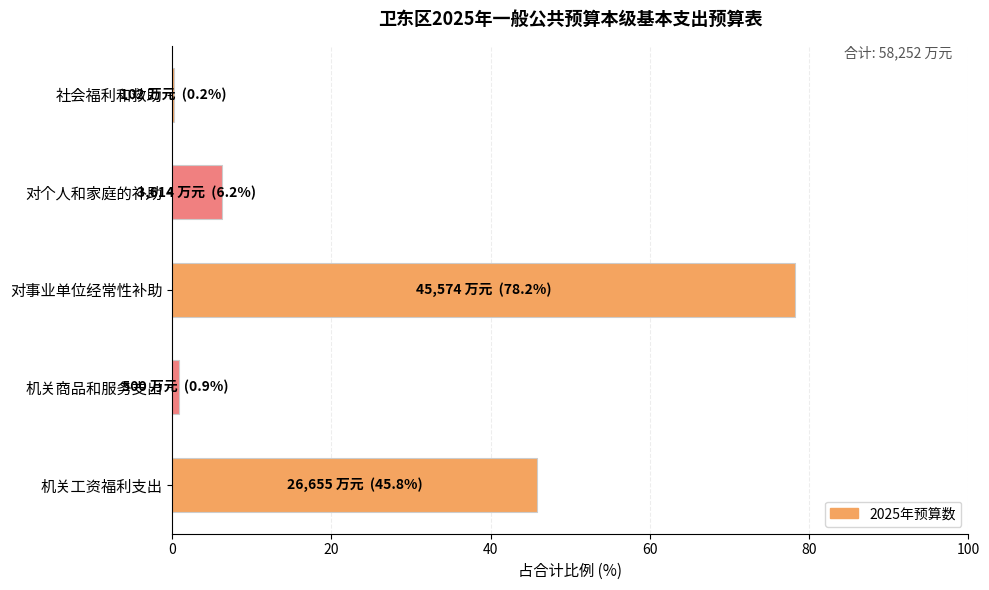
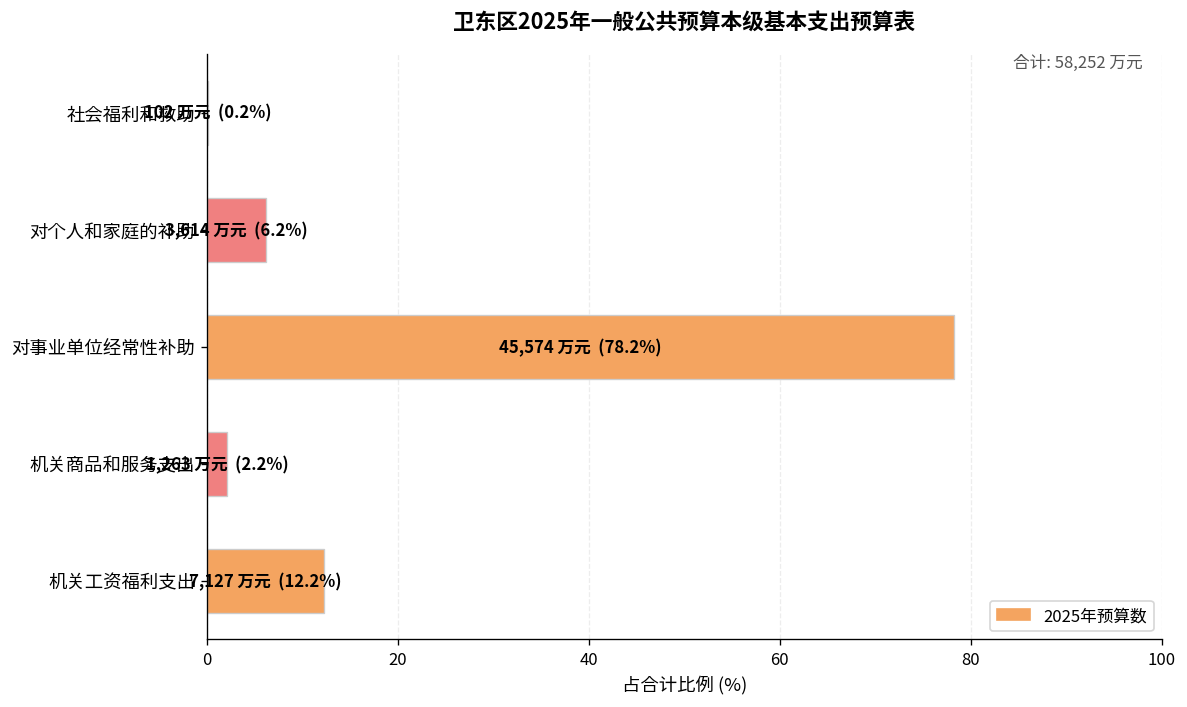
机关商品和服务支出: 500 万元 (0.9%) -> 1,263 万元 (2.2%)
机关工资福利支出: 26,655 万元 (45.8%) -> 7,127 万元 (12.2%)
